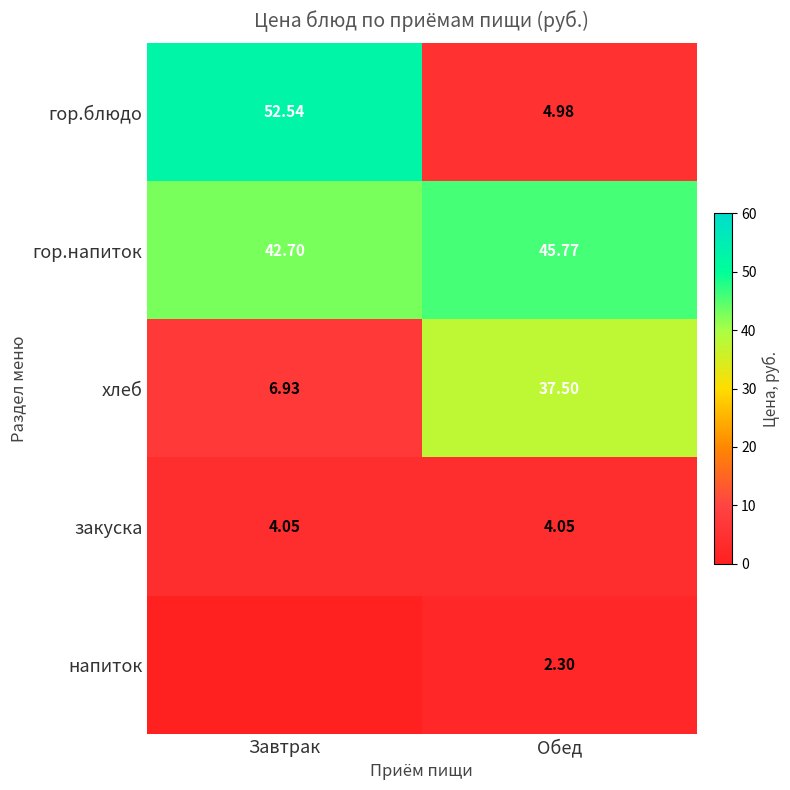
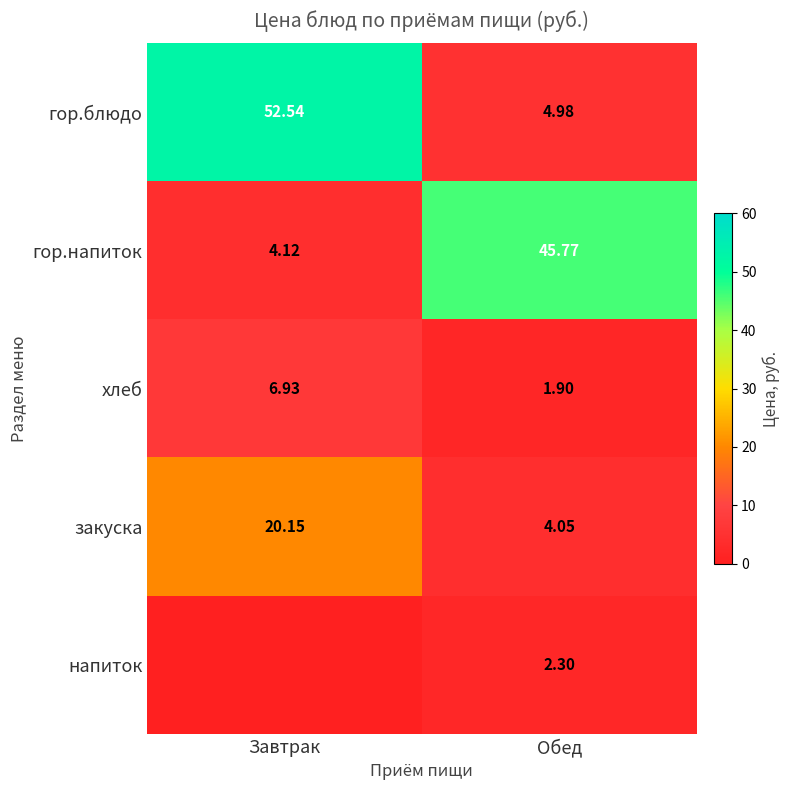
гор.напиток, Завтрак: 42.70 -> 4.12
хлеб, Обед: 37.50 -> 1.90
закуска, Завтрак: 4.05 -> 20.15
